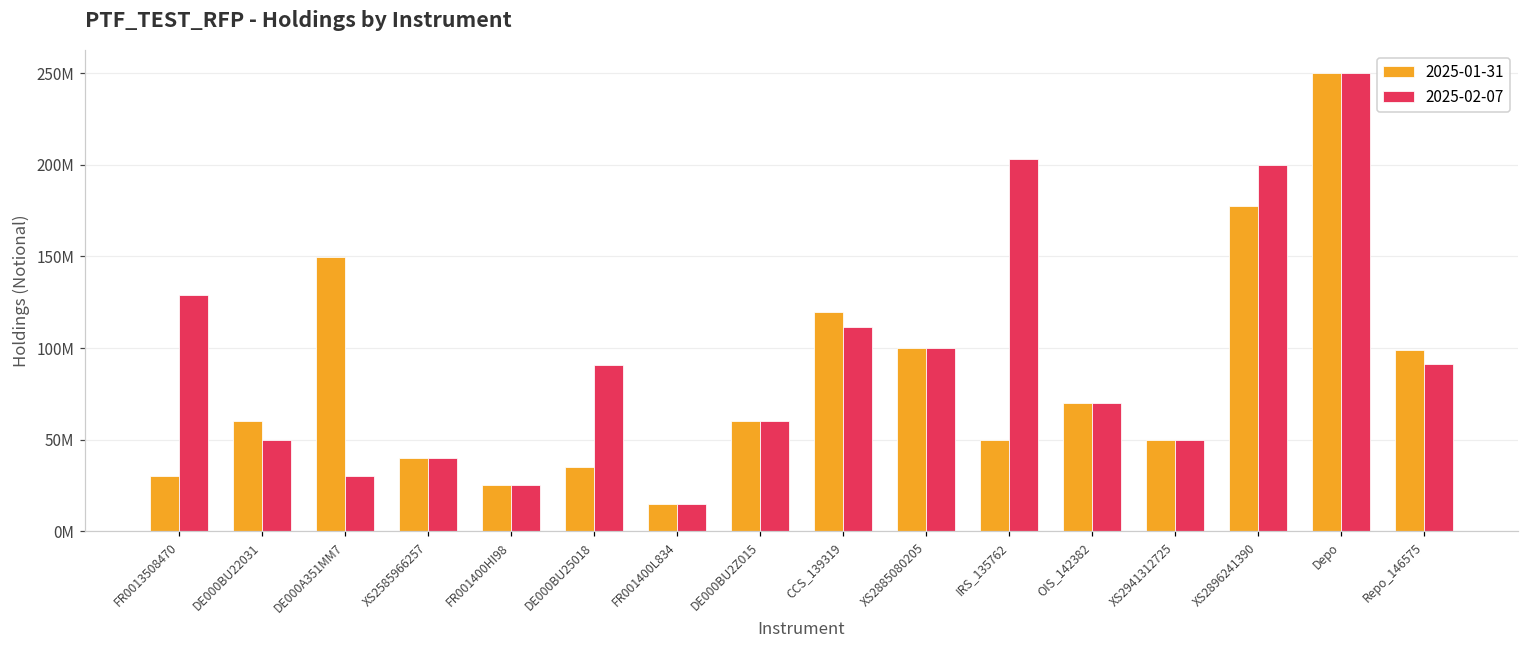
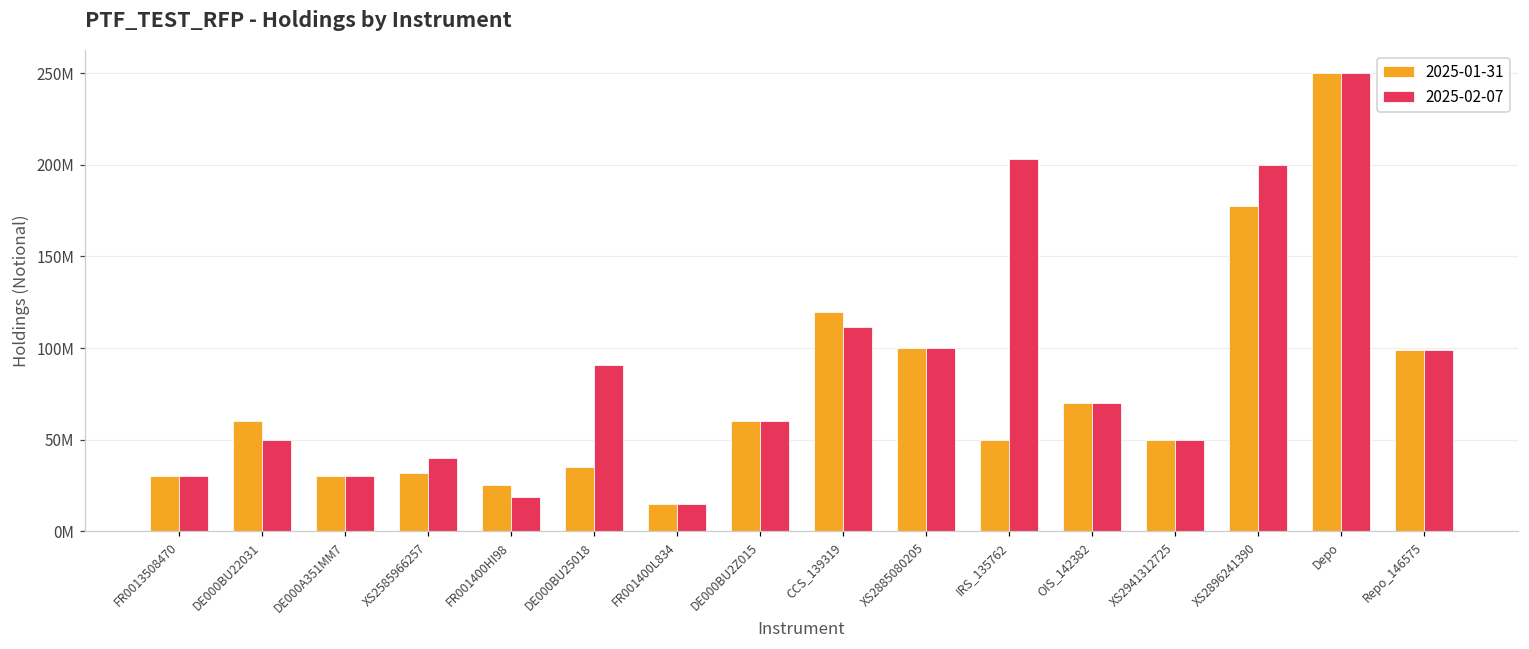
2025-02-07, FR0013508470: 129000000 -> 30000000
2025-01-31, DE000A351MM7: 150000000 -> 30000000
2025-01-31, XS2585966257: 40000000 -> 32000000
2025-02-07, FR001400HI98: 25000000 -> 19000000
2025-02-07, Repo_146575: 91000000 -> 99000000
